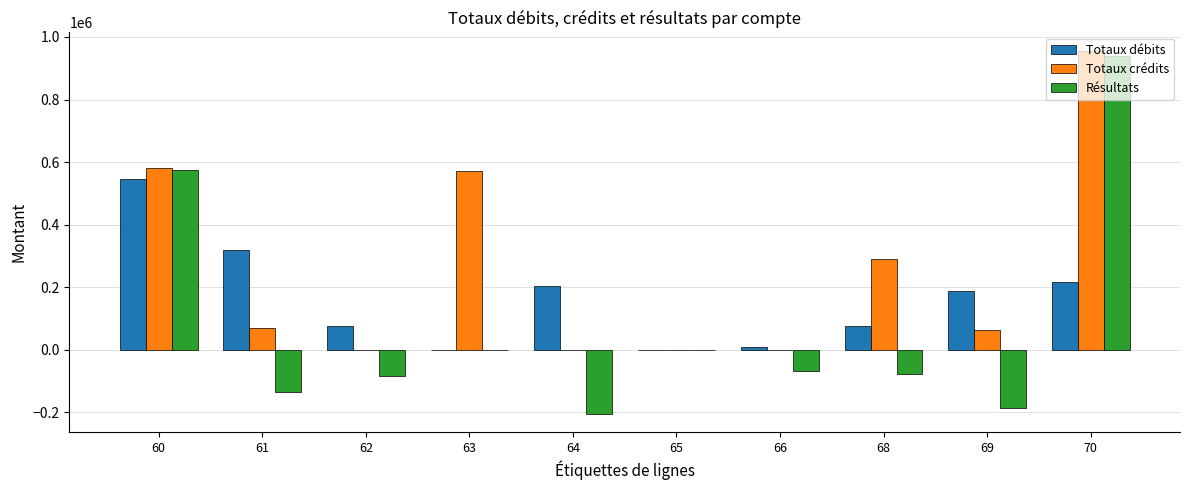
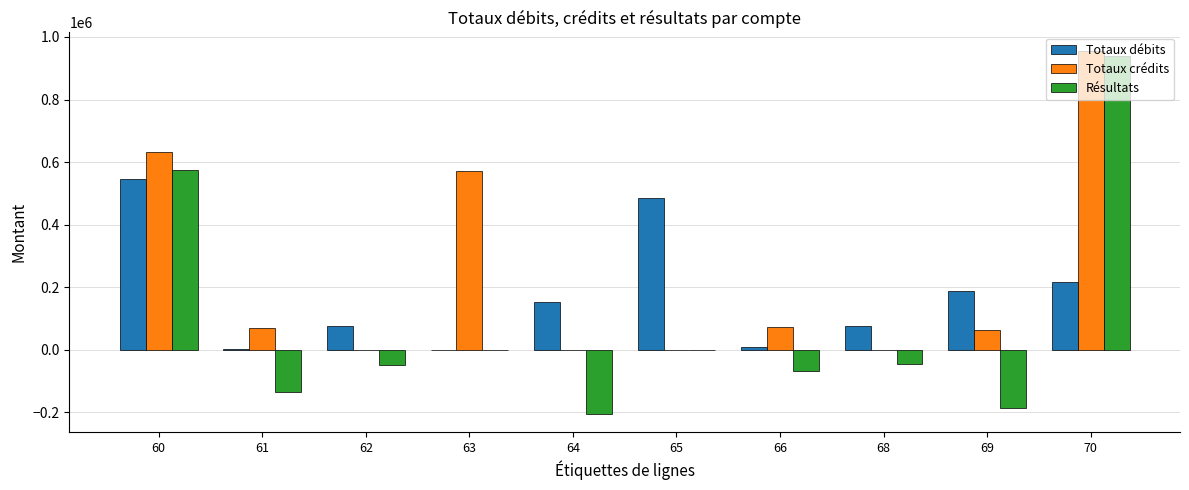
Totaux crédits, 60: 580000 -> 630000
Totaux débits, 61: 320000 -> 0
Résultats, 62: -80000 -> -50000
Totaux débits, 64: 200000 -> 150000
Totaux débits, 65: 0 -> 490000
Totaux crédits, 66: 0 -> 70000
Totaux crédits, 68: 290000 -> 0
Résultats, 68: -80000 -> -40000
